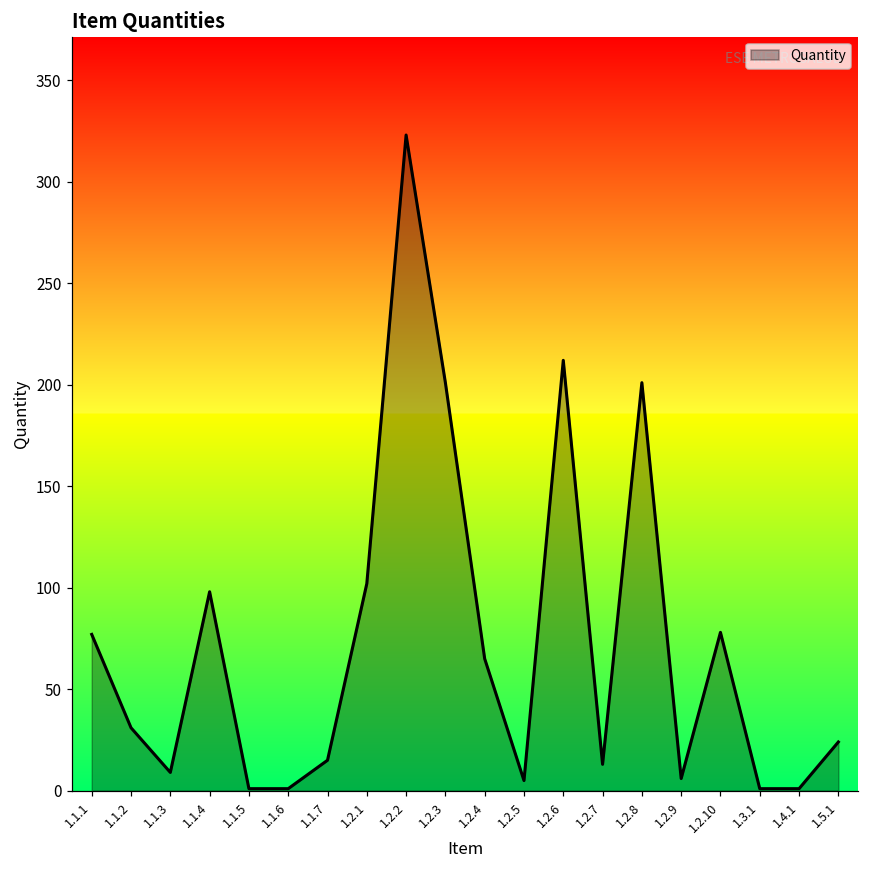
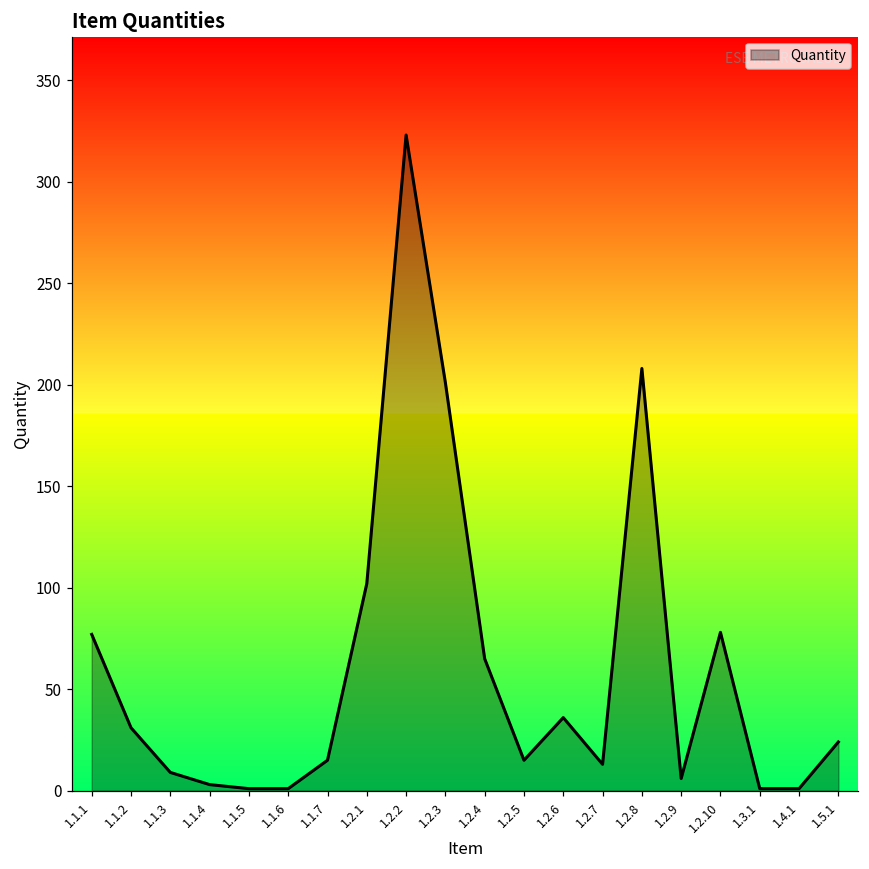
1.1.4: 98 -> 3
1.2.5: 5 -> 15
1.2.6: 212 -> 36
1.2.8: 201 -> 208
